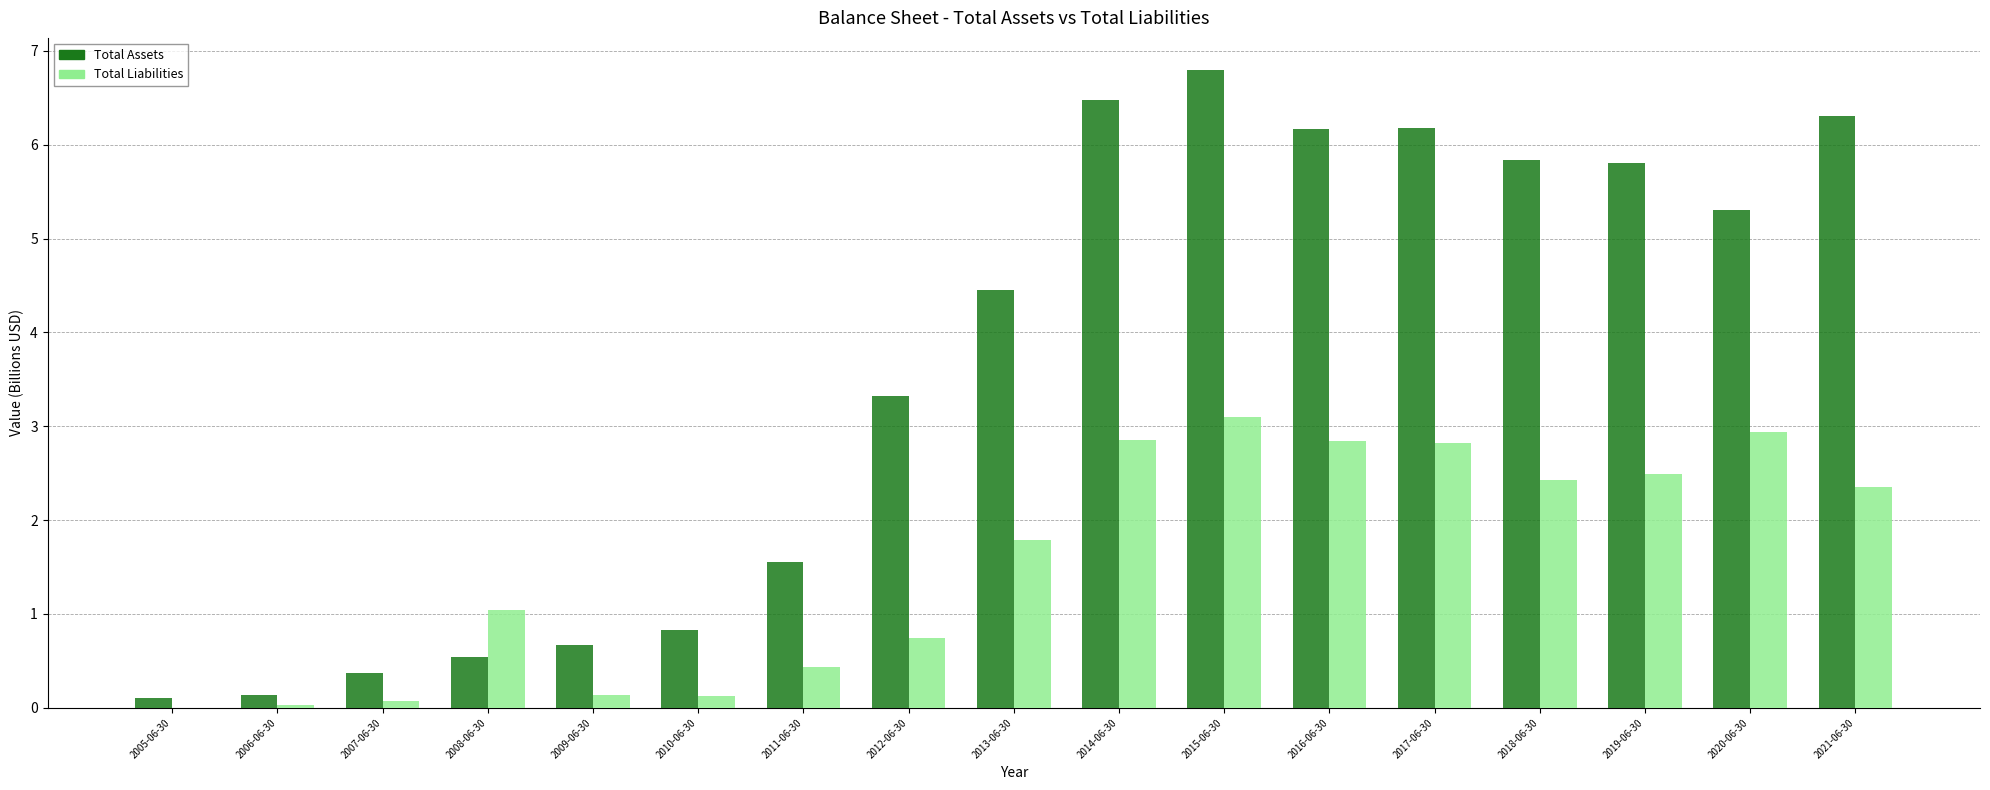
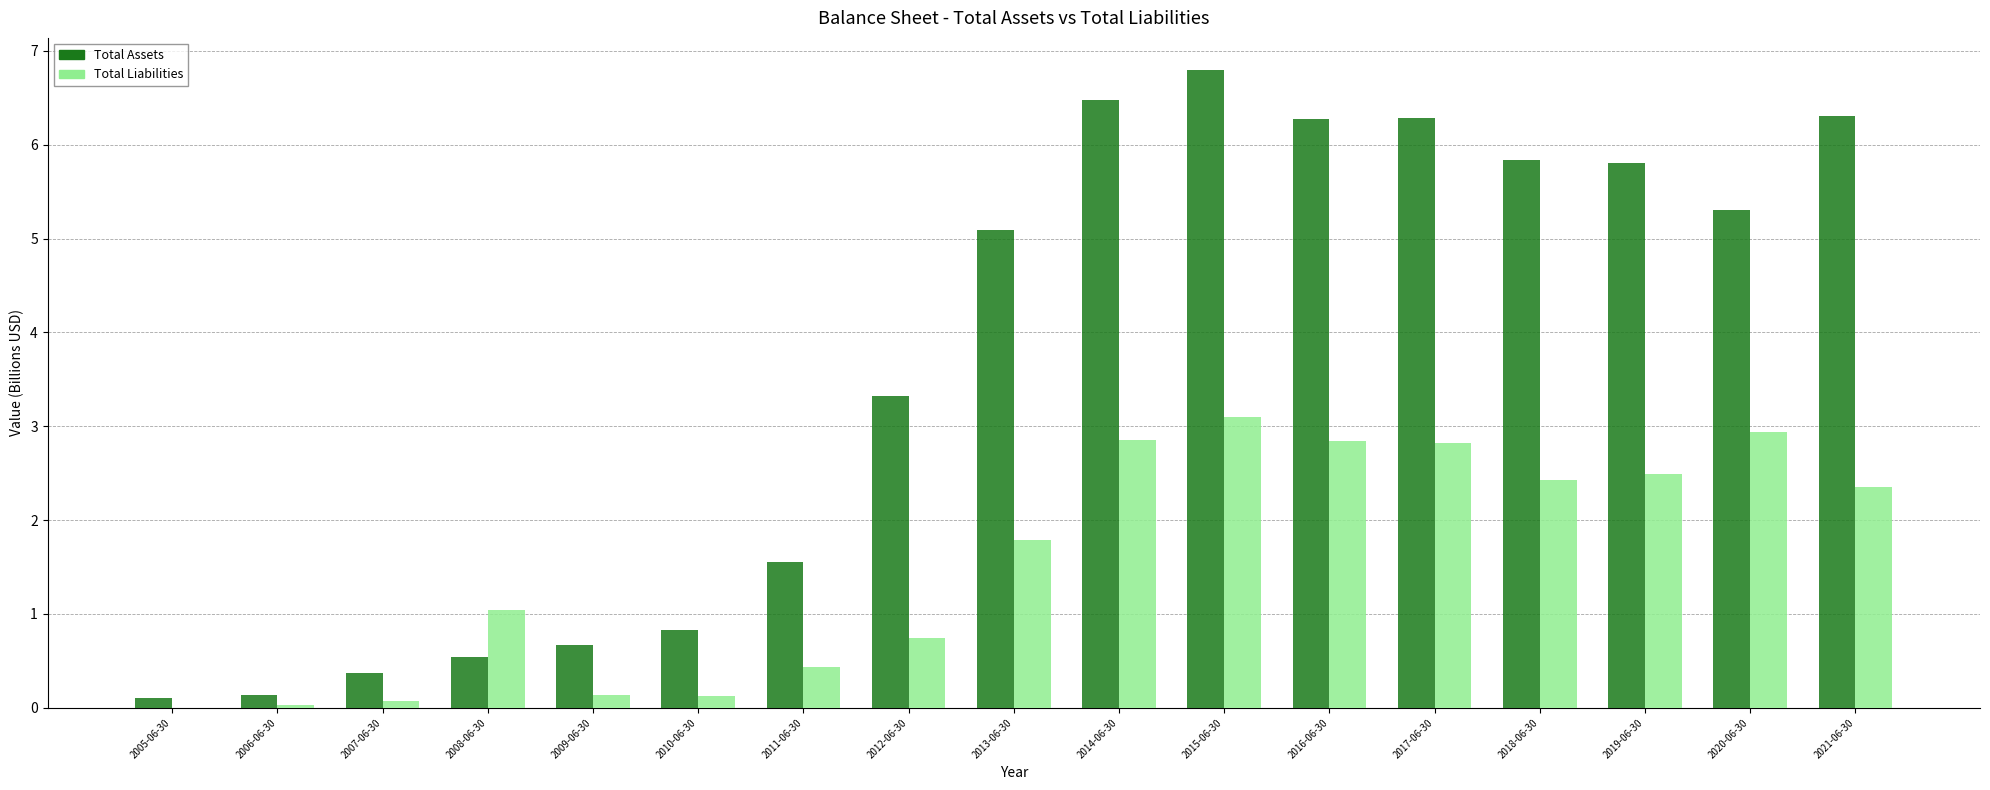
Total Assets, 2013-06-30: 4.4 -> 5.1
Total Assets, 2016-06-30: 6.2 -> 6.3
Total Assets, 2017-06-30: 6.2 -> 6.3
